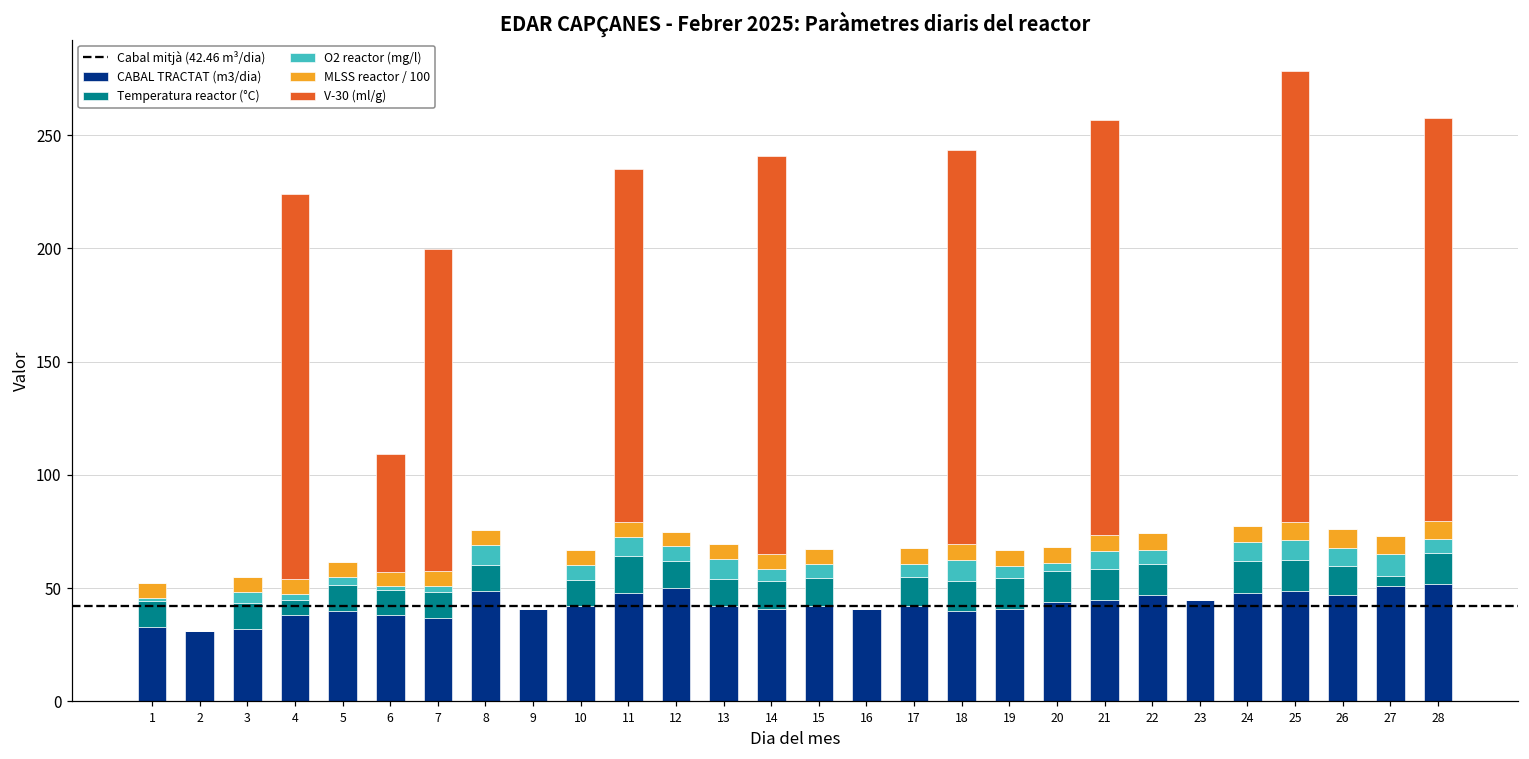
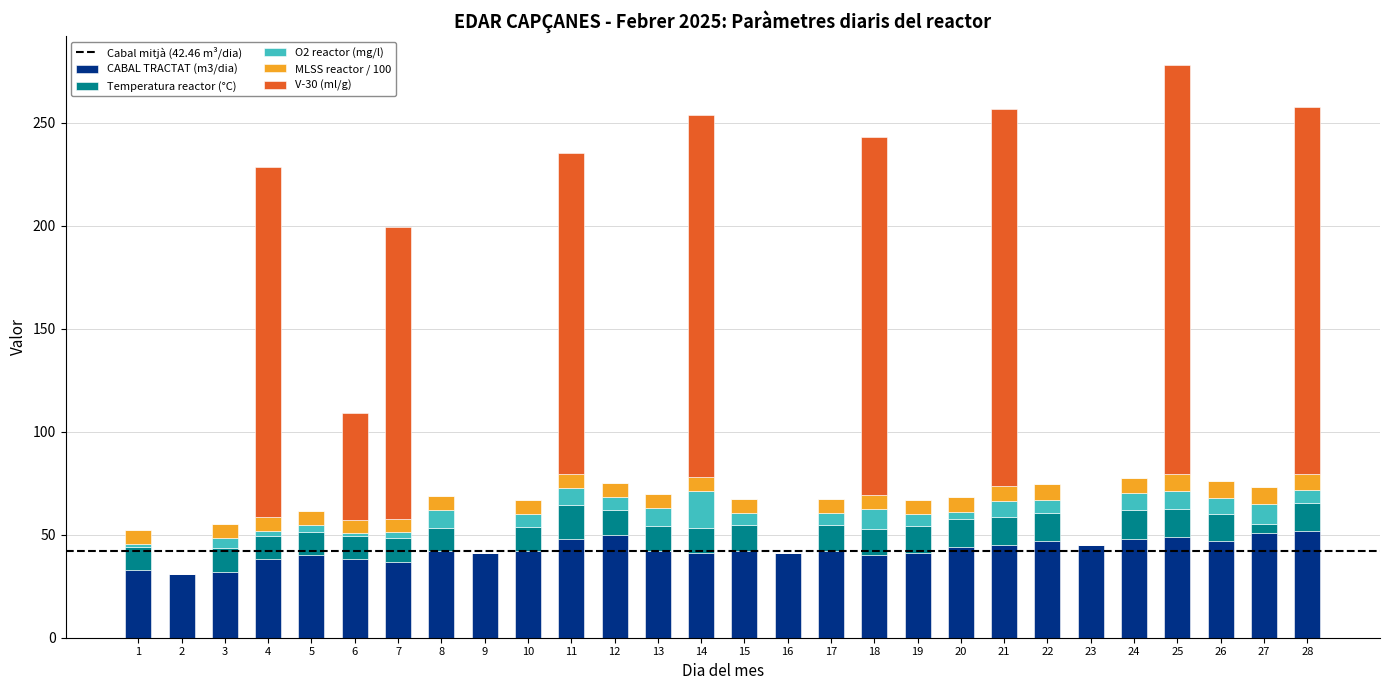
Temperatura reactor (°C), 4: 7 -> 11
CABAL TRACTAT (m3/dia), 8: 49 -> 42
O2 reactor (mg/l), 14: 5 -> 18
